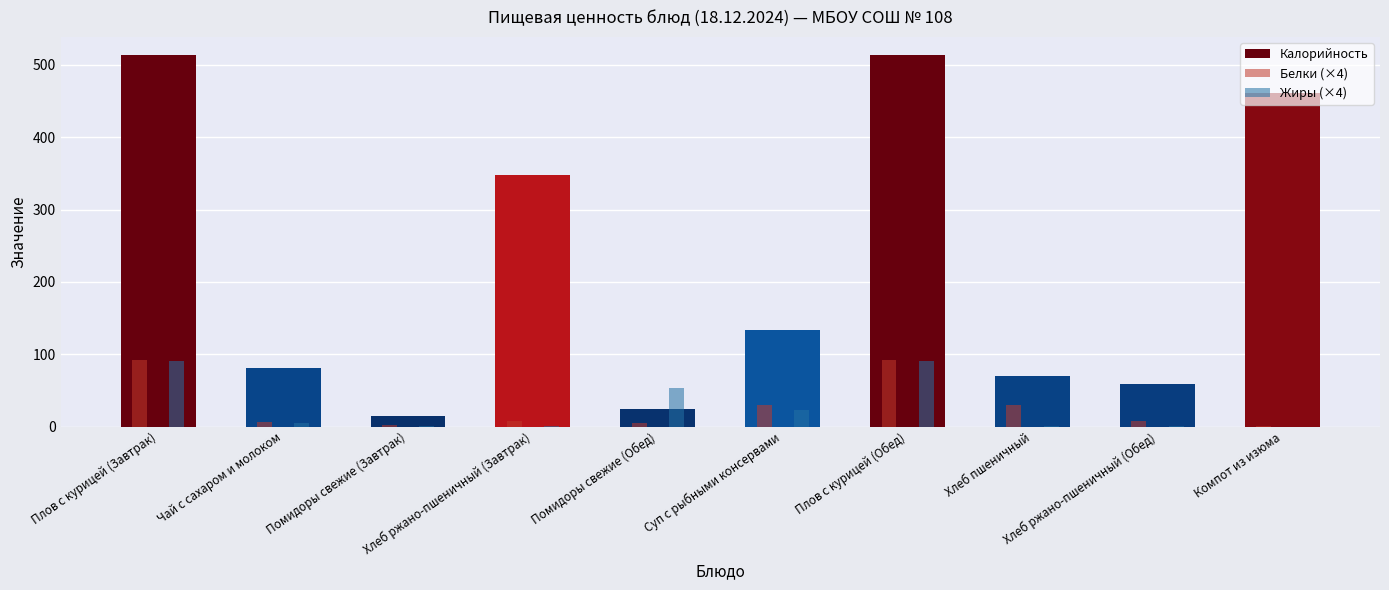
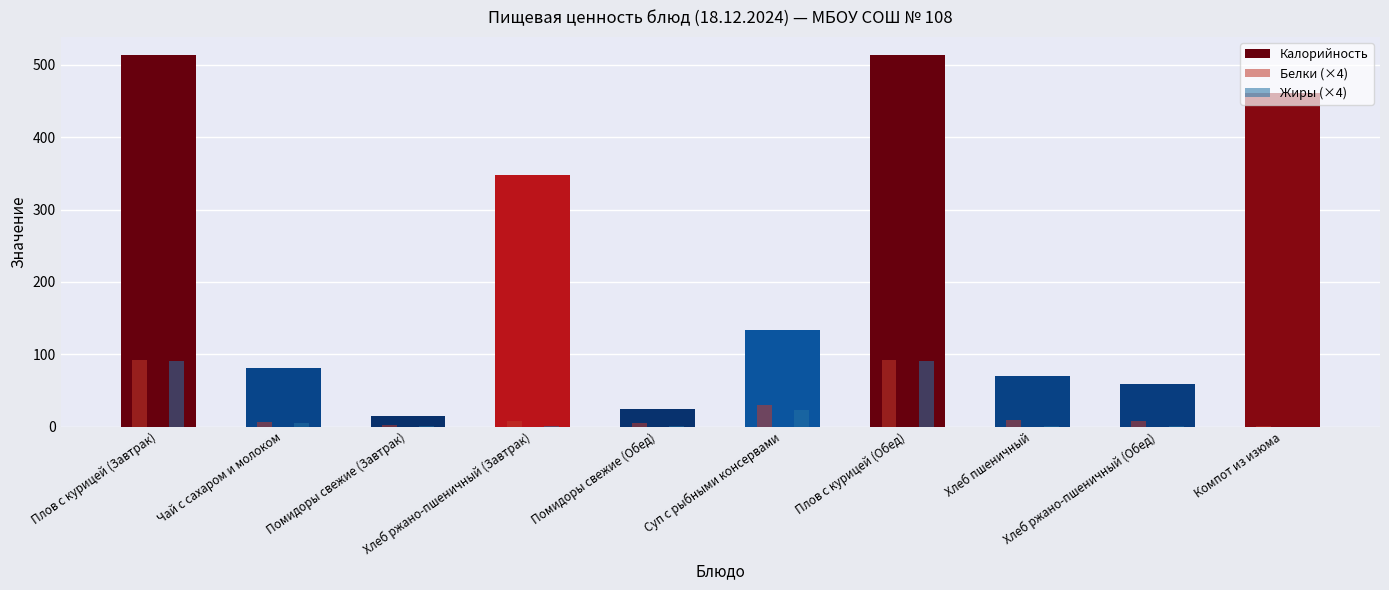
Жиры (×4), Помидоры свежие (Обед): 50 -> 0
Белки (×4), Хлеб пшеничный: 30 -> 10
